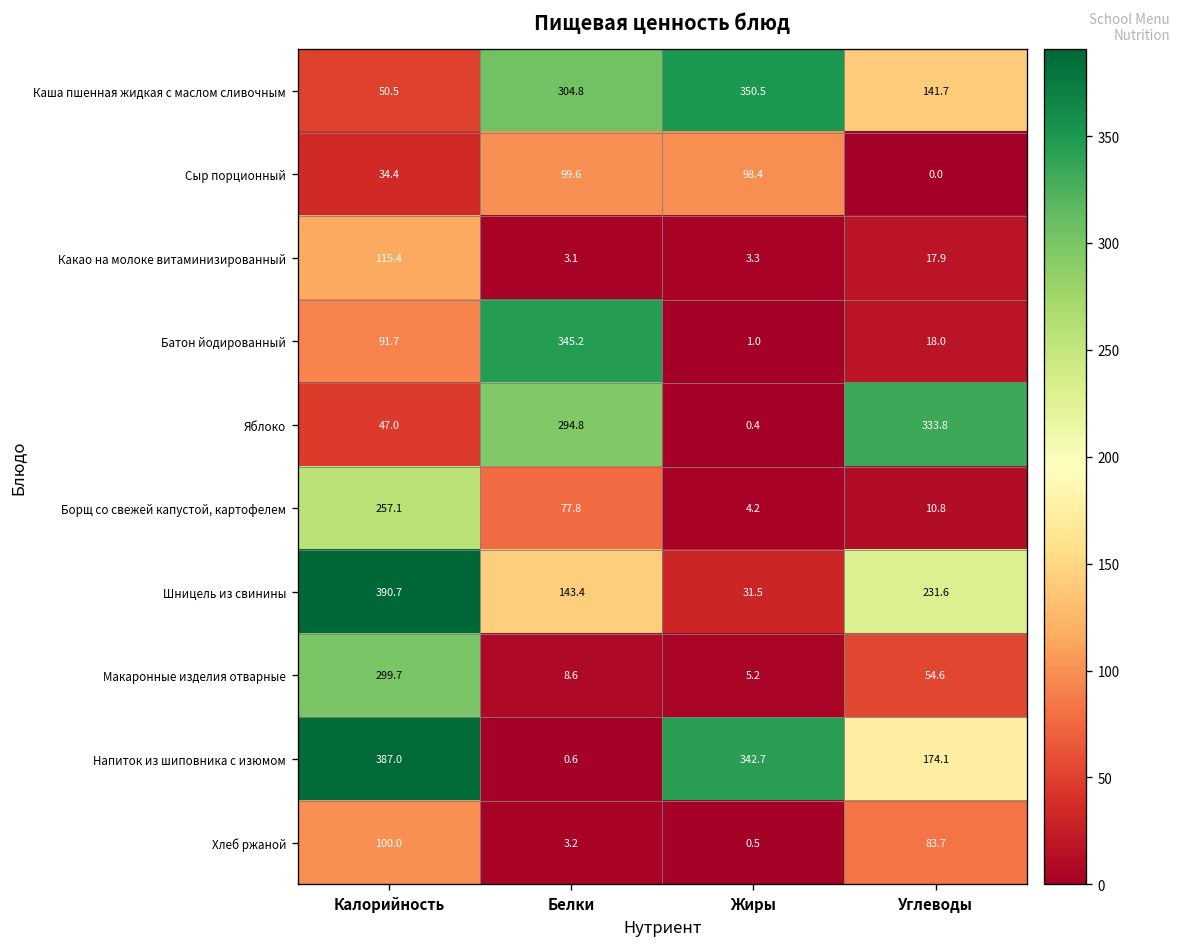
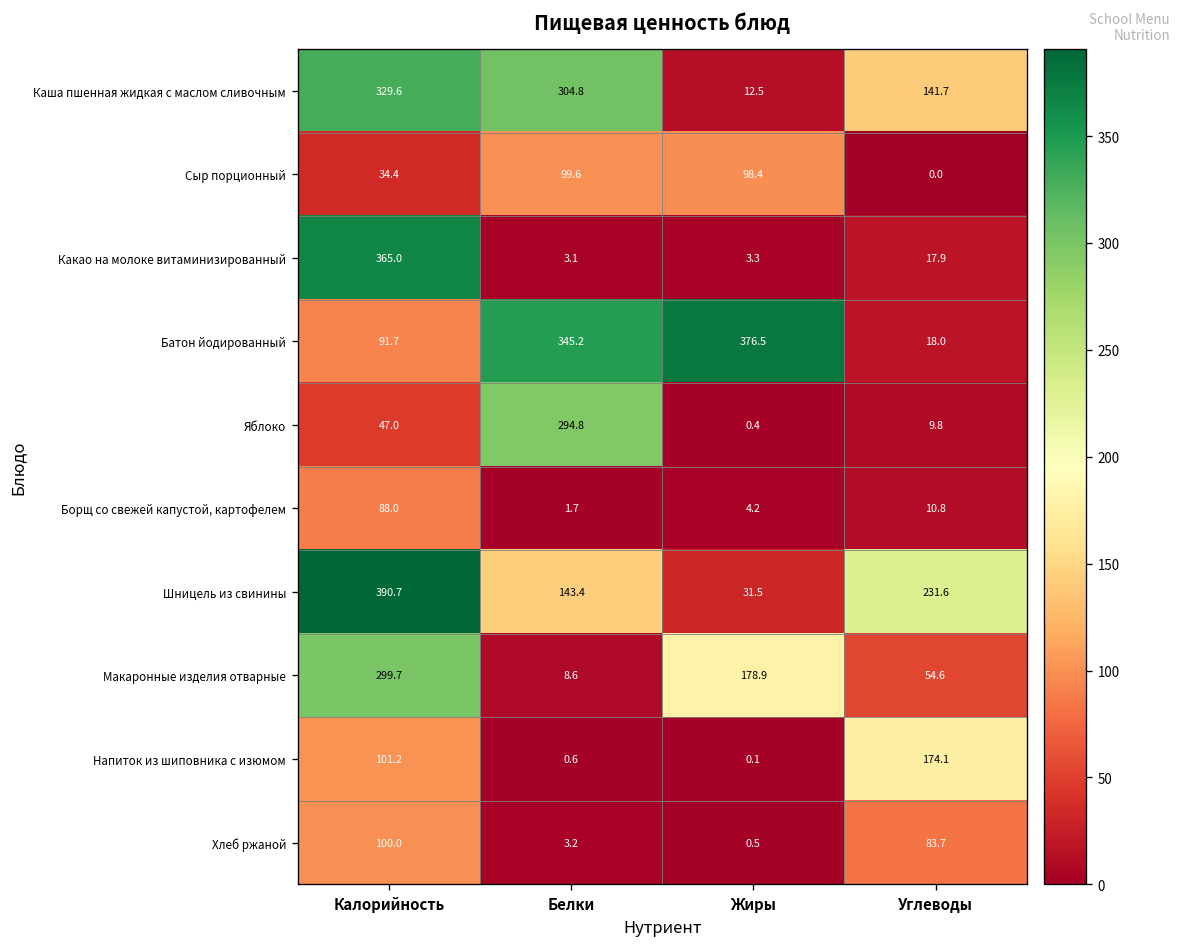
Каша пшенная жидкая с маслом сливочным, Калорийность: 50.5 -> 329.6
Каша пшенная жидкая с маслом сливочным, Жиры: 350.5 -> 12.5
Какао на молоке витаминизированный, Калорийность: 115.4 -> 365.0
Батон йодированный, Жиры: 1.0 -> 376.5
Яблоко, Углеводы: 333.8 -> 9.8
Борщ со свежей капустой, картофелем, Калорийность: 257.1 -> 88.0
Борщ со свежей капустой, картофелем, Белки: 77.8 -> 1.7
Макаронные изделия отварные, Жиры: 5.2 -> 178.9
Напиток из шиповника с изюмом, Калорийность: 387.0 -> 101.2
Напиток из шиповника с изюмом, Жиры: 342.7 -> 0.1
